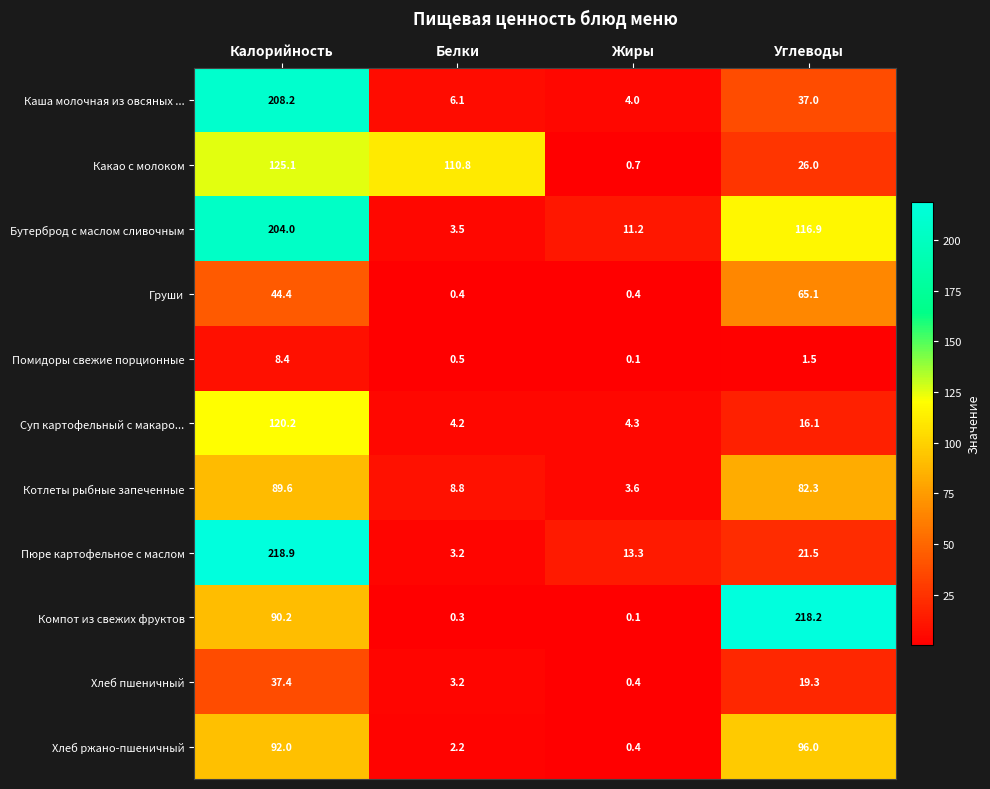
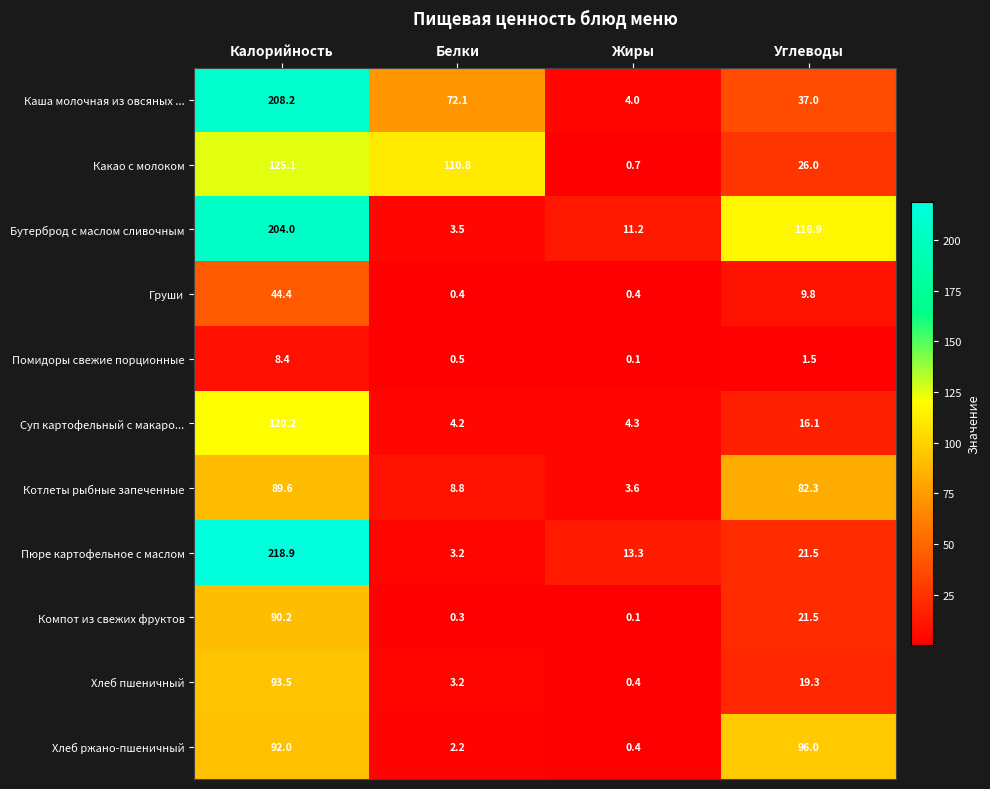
Каша молочная из овсяных ..., Белки: 6.1 -> 72.1
Груши, Углеводы: 65.1 -> 9.8
Компот из свежих фруктов, Углеводы: 218.2 -> 21.5
Хлеб пшеничный, Калорийность: 37.4 -> 93.5
